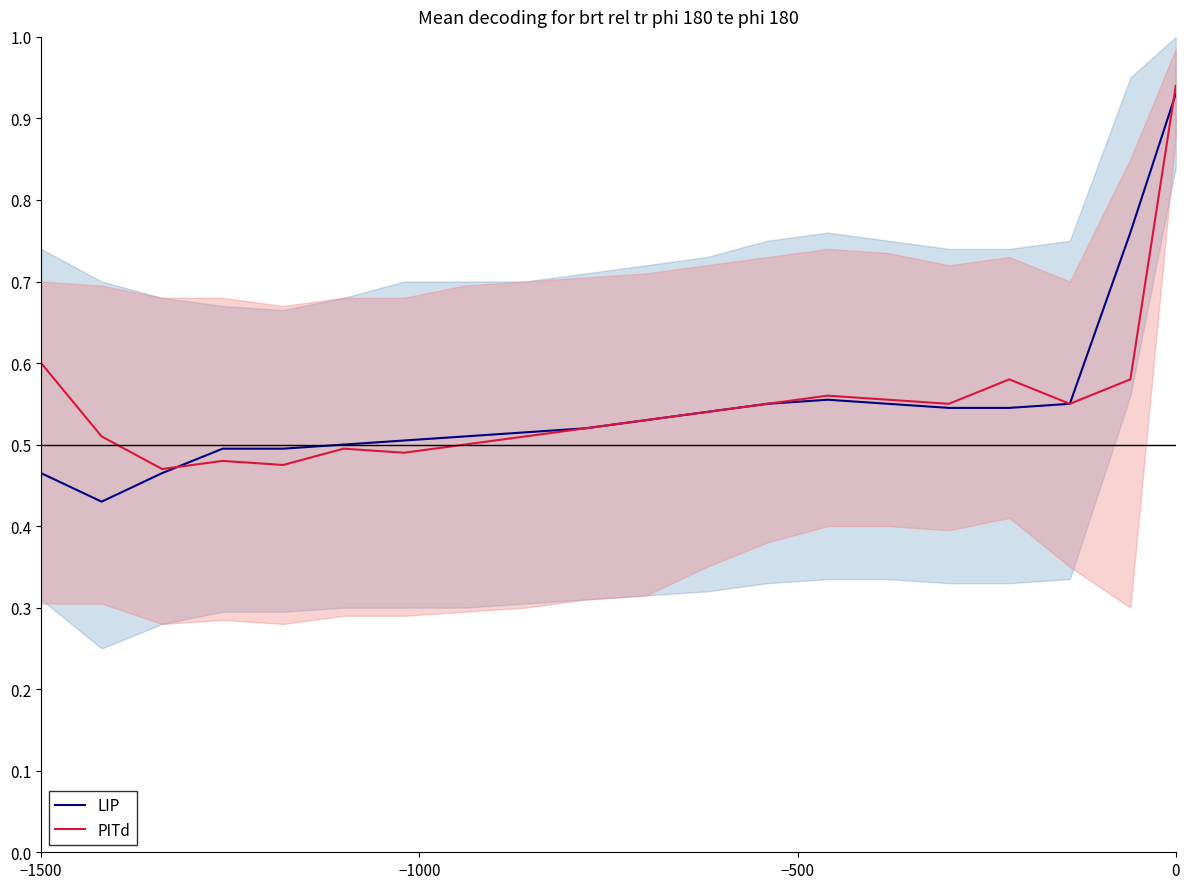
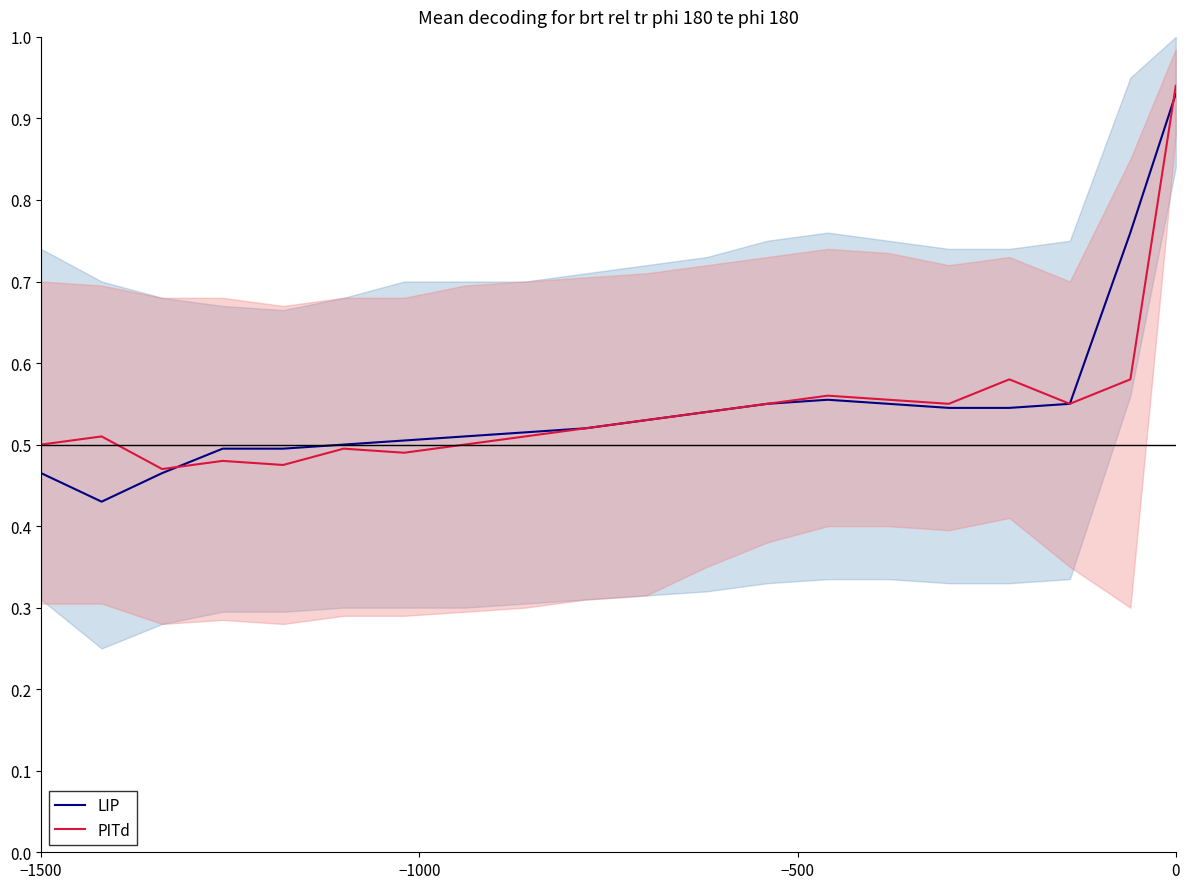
PITd, −1500: 0.6 -> 0.5
